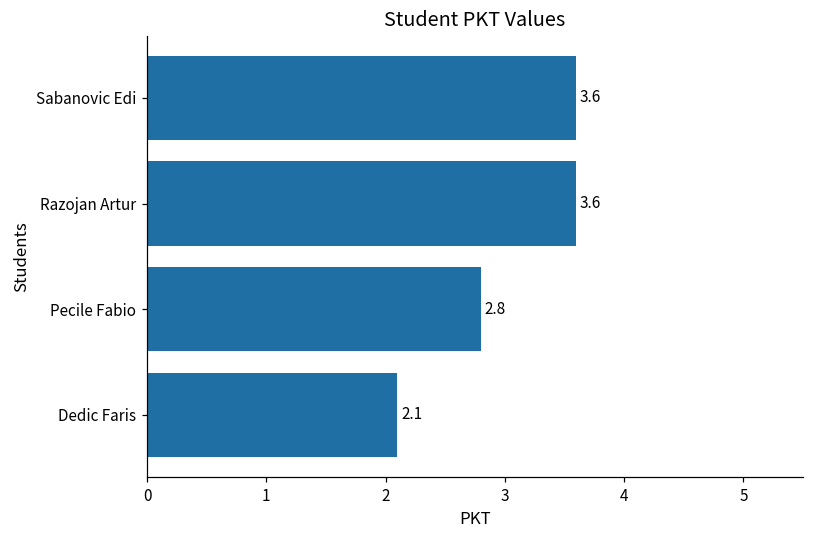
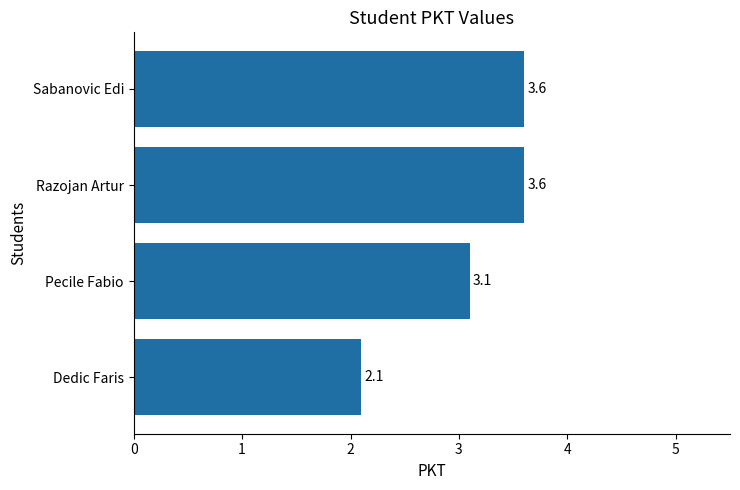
Pecile Fabio: 2.8 -> 3.1
